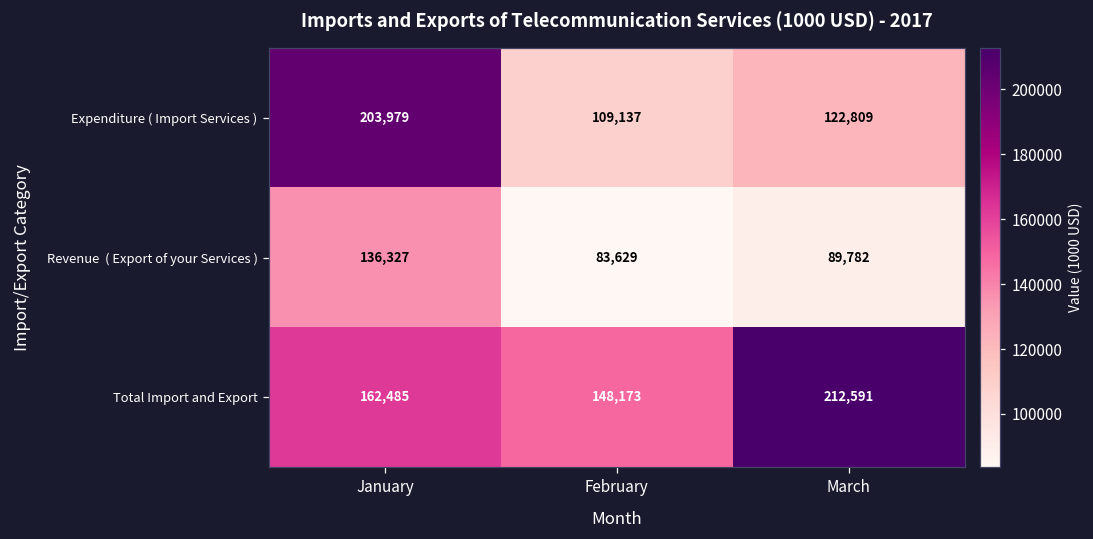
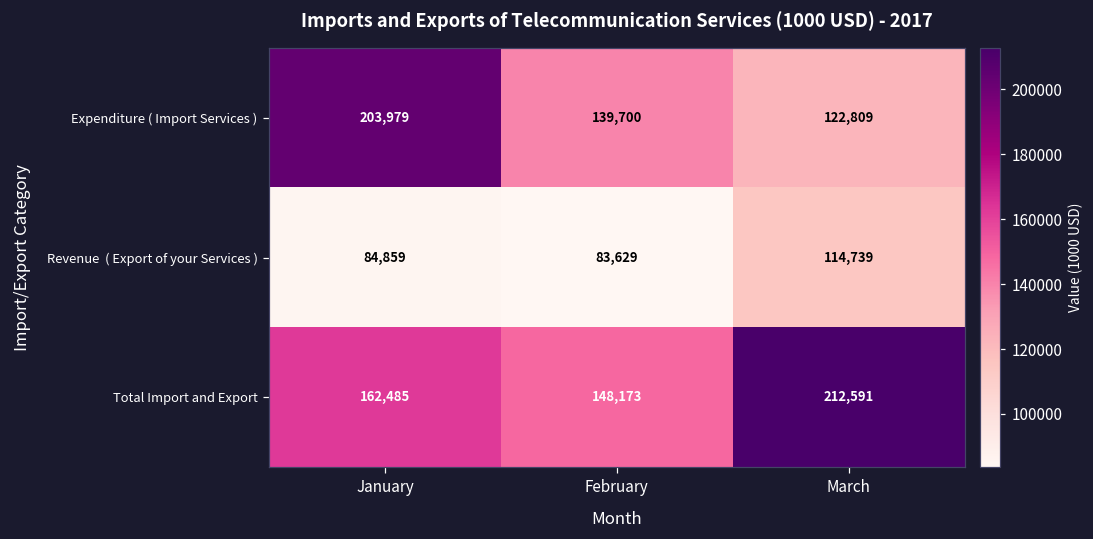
Expenditure ( Import Services ), February: 109,137 -> 139,700
Revenue ( Export of your Services ), January: 136,327 -> 84,859
Revenue ( Export of your Services ), March: 89,782 -> 114,739
